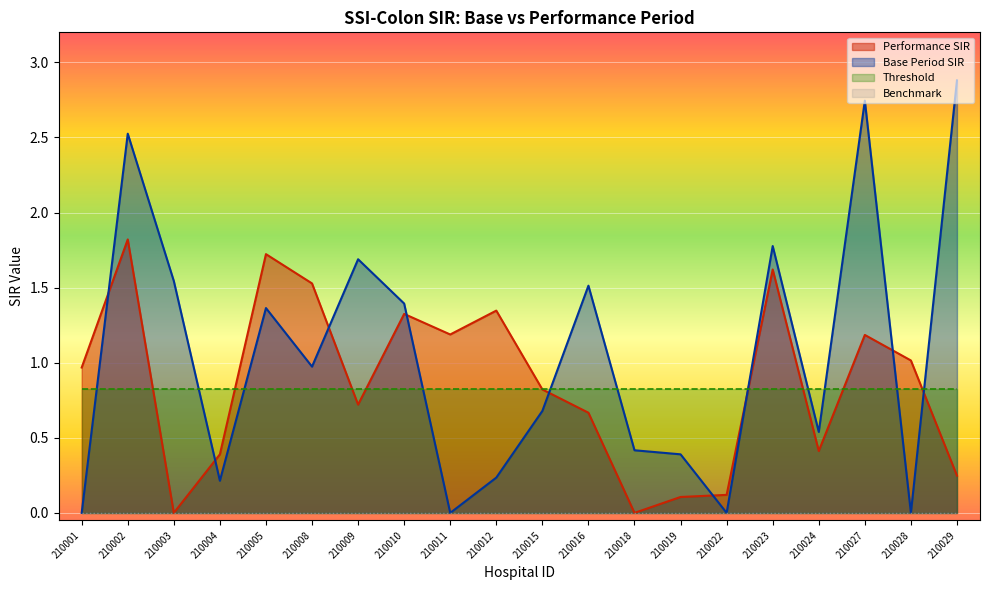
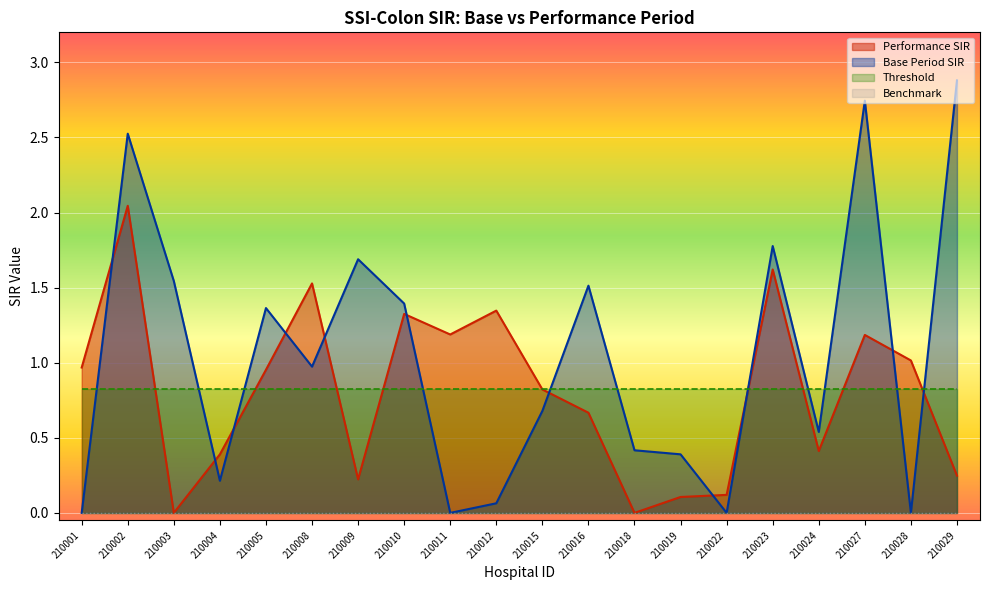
Performance SIR, 210002: 1.82 -> 2.05
Performance SIR, 210005: 1.72 -> 0.95
Performance SIR, 210009: 0.72 -> 0.22
Base Period SIR, 210012: 0.24 -> 0.06
